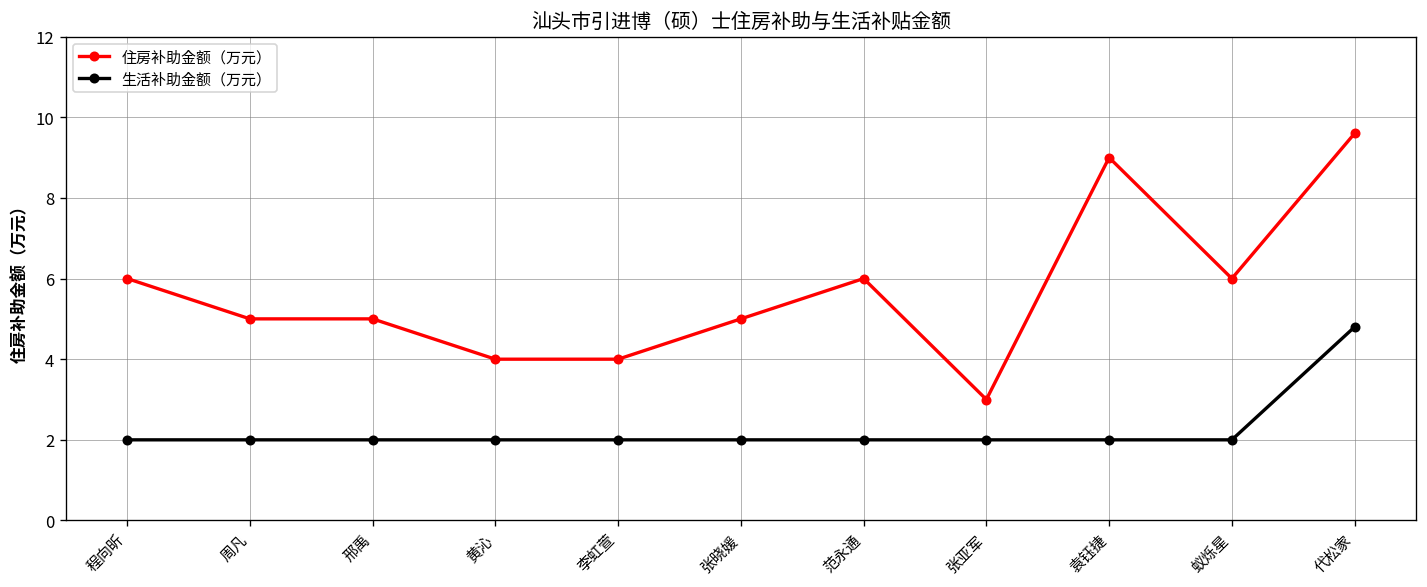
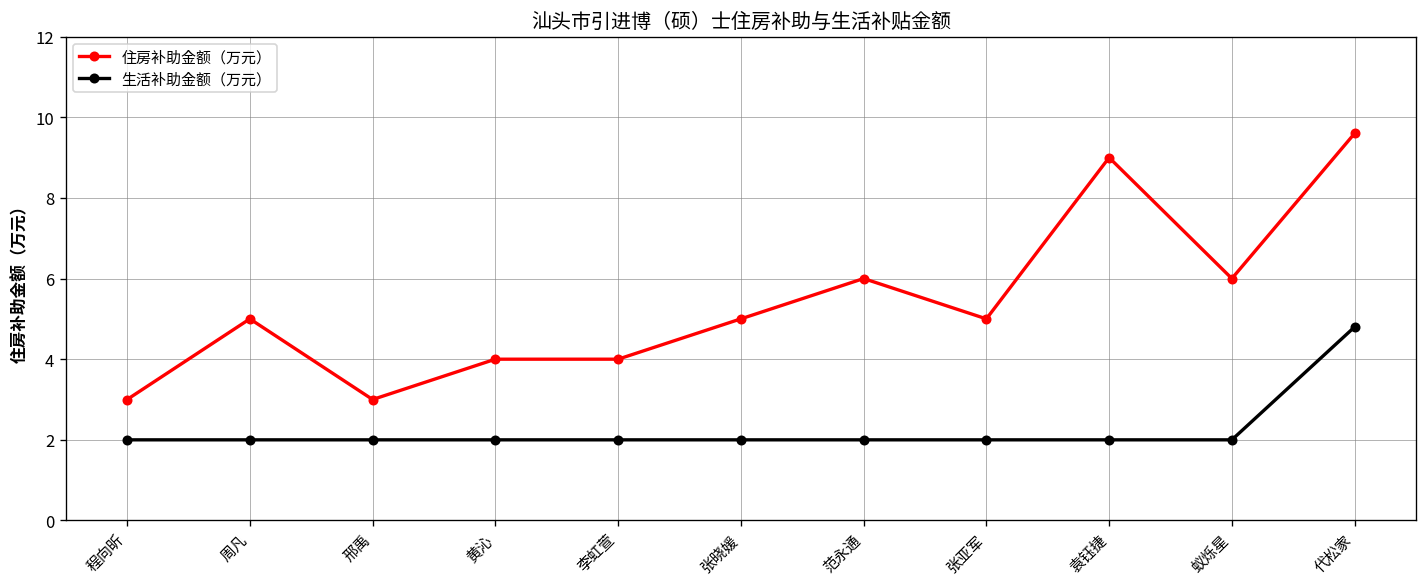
住房补助金额（万元）, 程向昕: 6 -> 3
住房补助金额（万元）, 邢禹: 5 -> 3
住房补助金额（万元）, 张亚军: 3 -> 5
